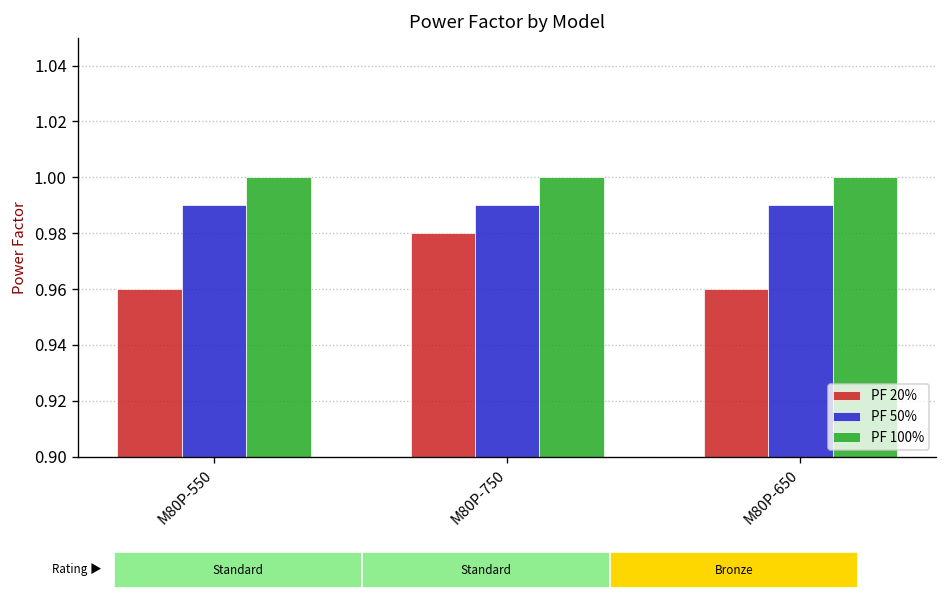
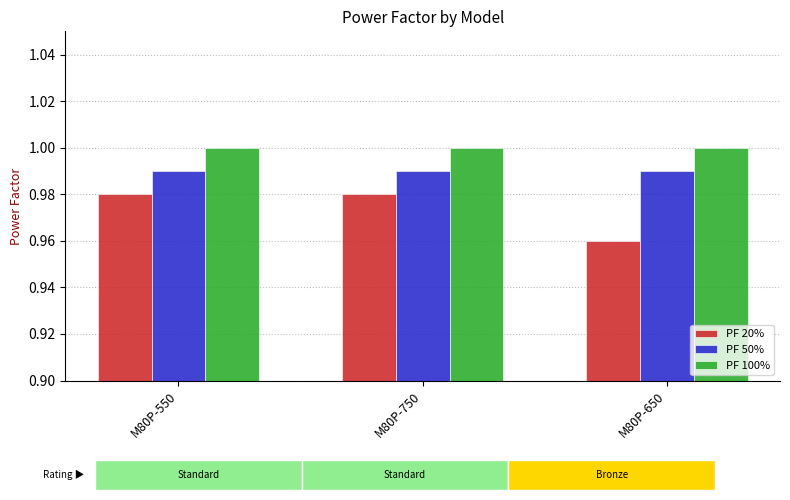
PF 20%, M80P-550: 0.96 -> 0.98
